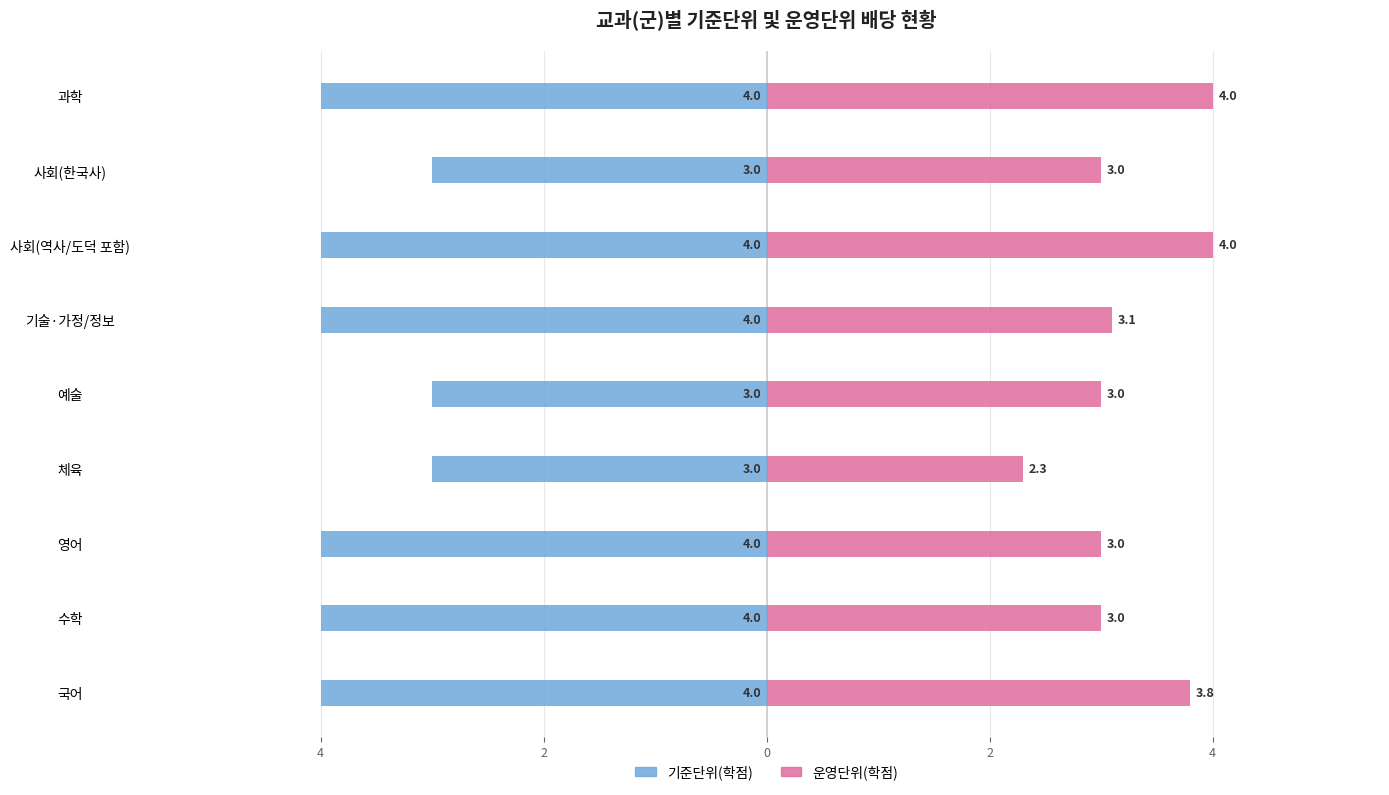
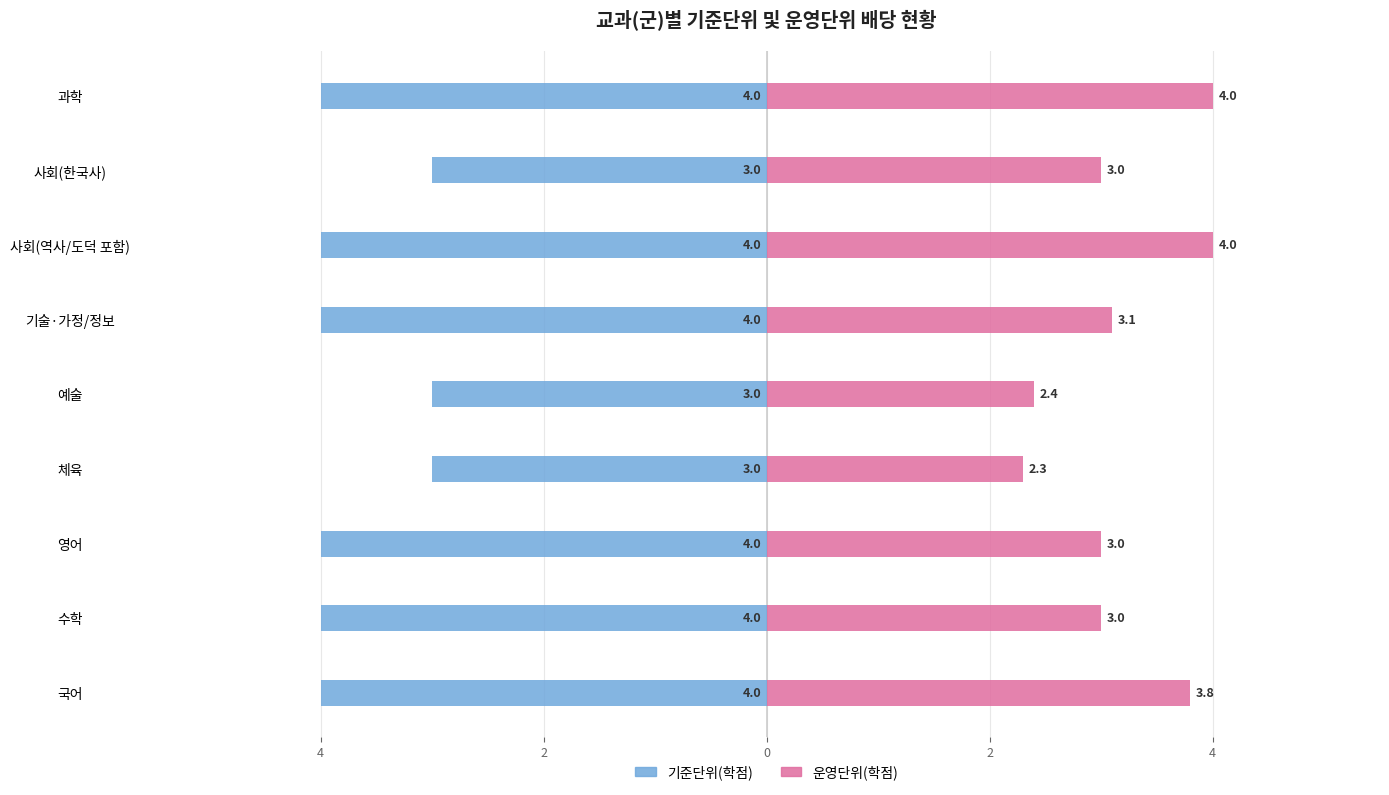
운영단위(학점), 예술: 3.0 -> 2.4
